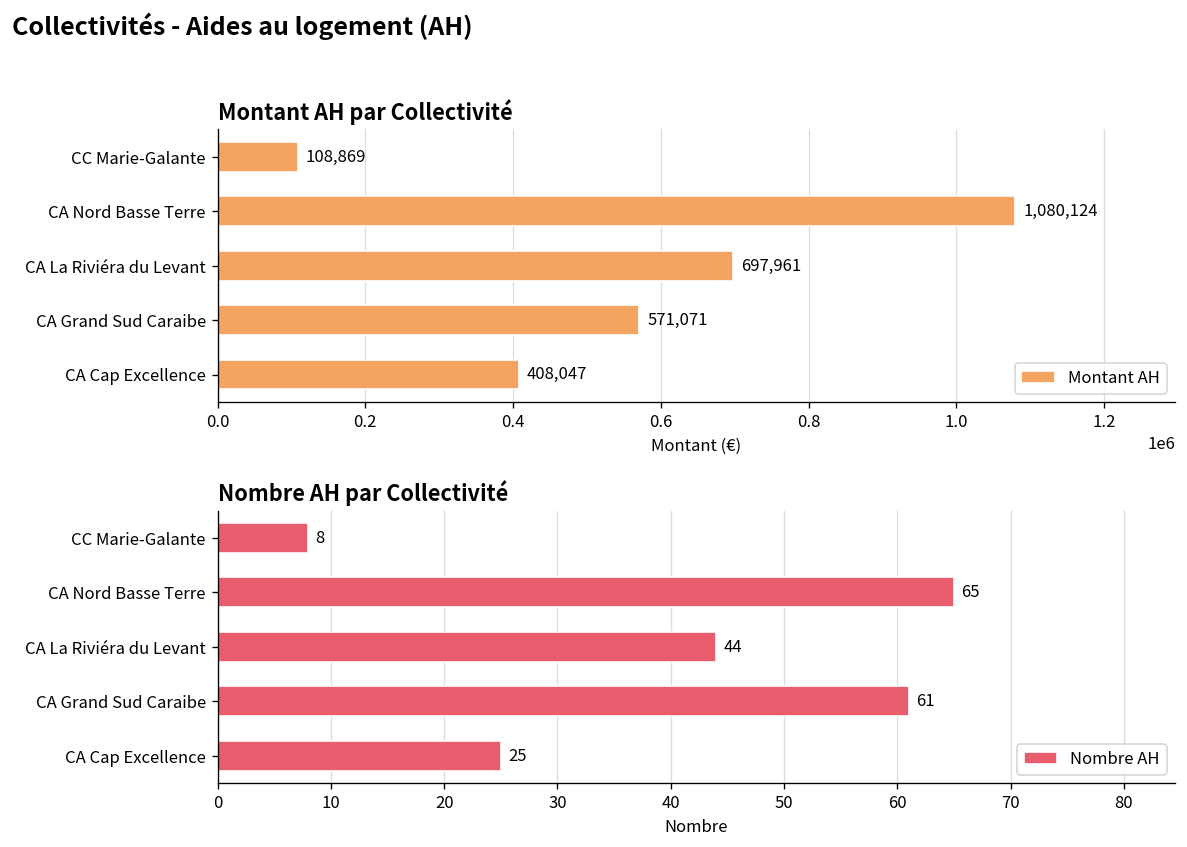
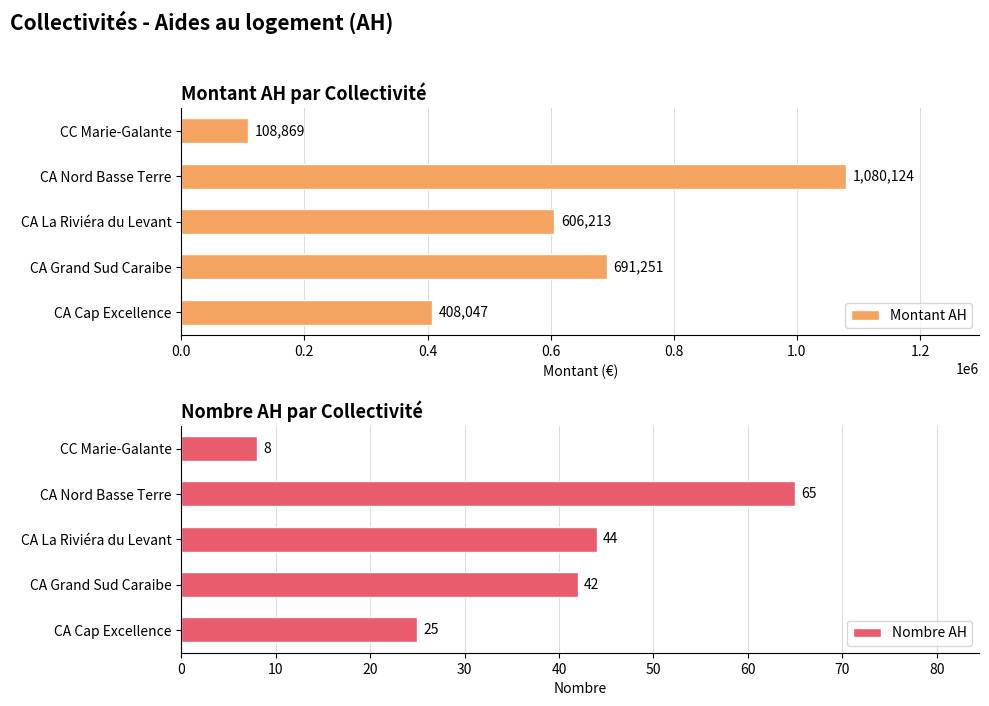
Montant AH par Collectivité, CA La Riviéra du Levant: 697,961 -> 606,213
Montant AH par Collectivité, CA Grand Sud Caraibe: 571,071 -> 691,251
Nombre AH par Collectivité, CA Grand Sud Caraibe: 61 -> 42
